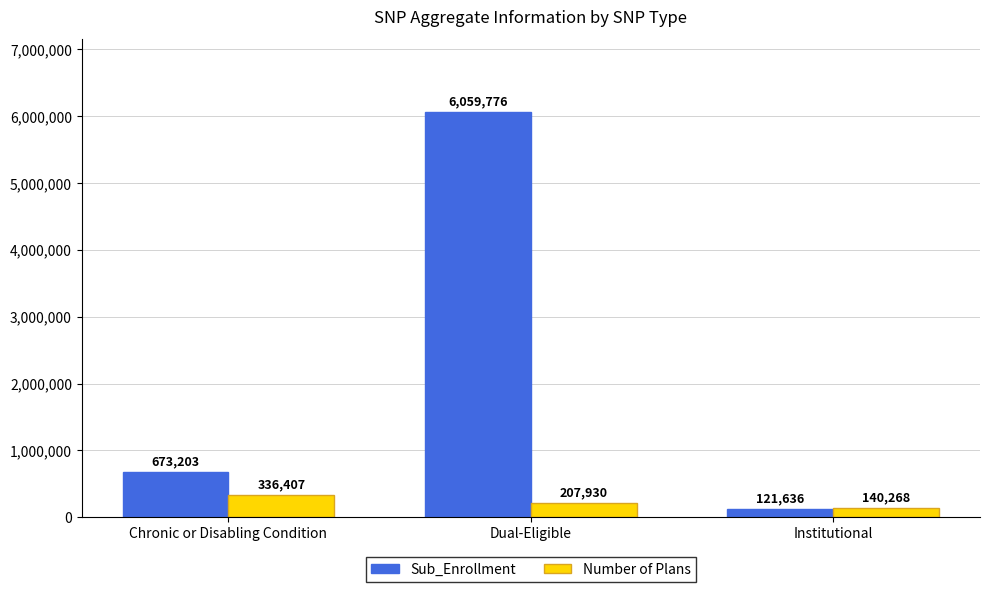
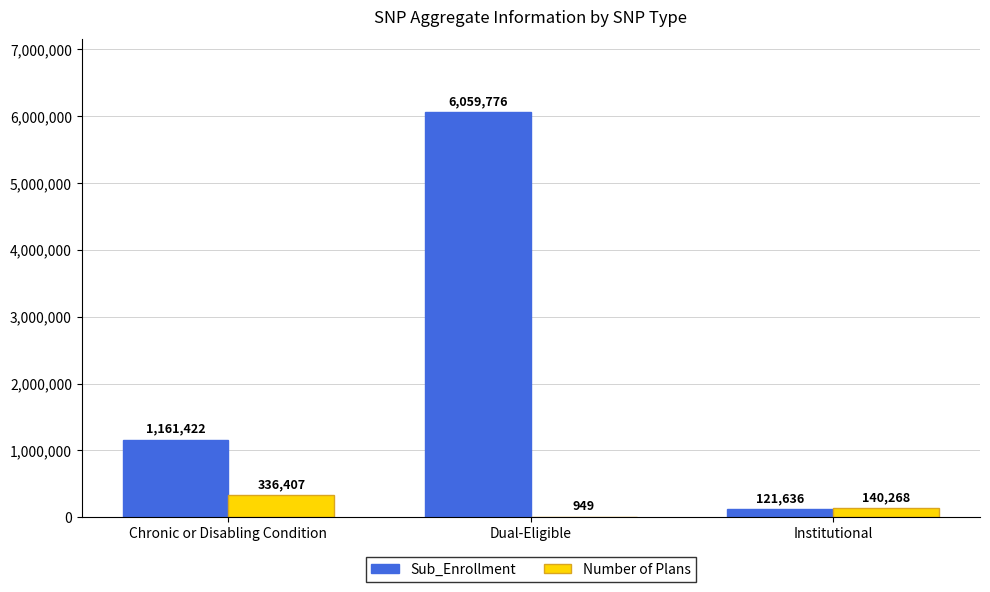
Sub_Enrollment, Chronic or Disabling Condition: 673,203 -> 1,161,422
Number of Plans, Dual-Eligible: 207,930 -> 949
